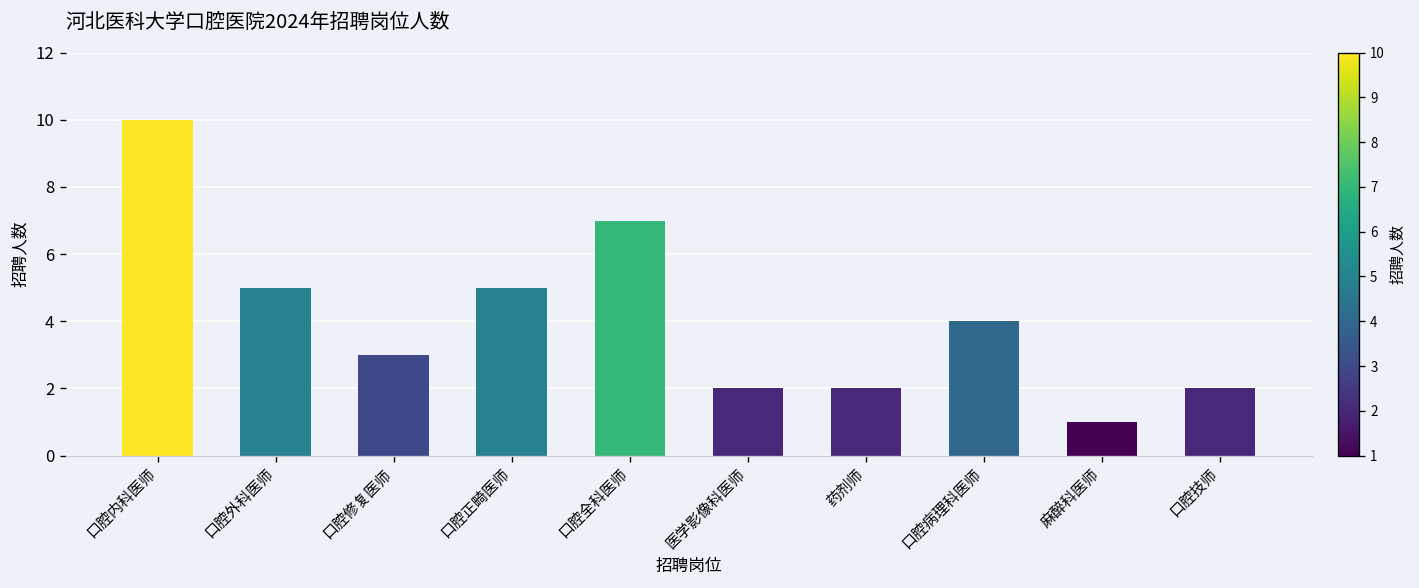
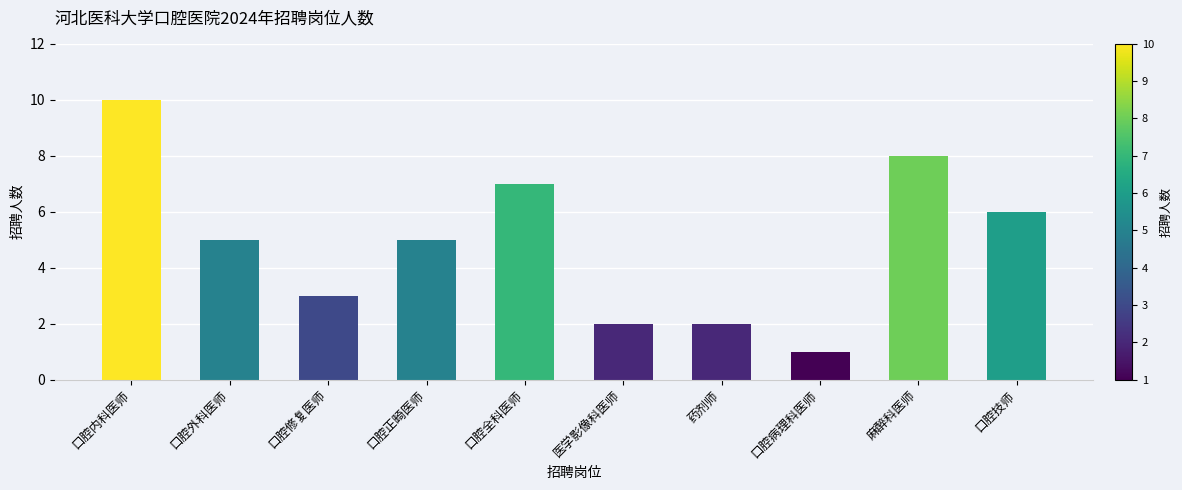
口腔病理科医师: 4 -> 1
麻醉科医师: 1 -> 8
口腔技师: 2 -> 6
